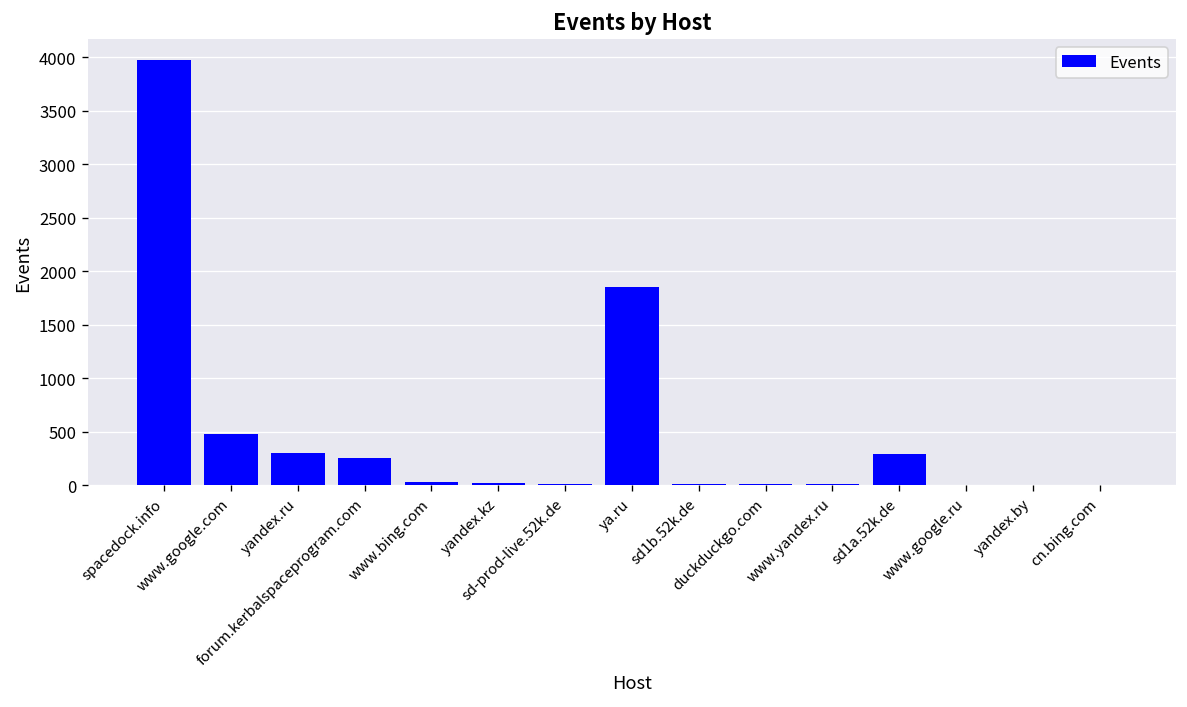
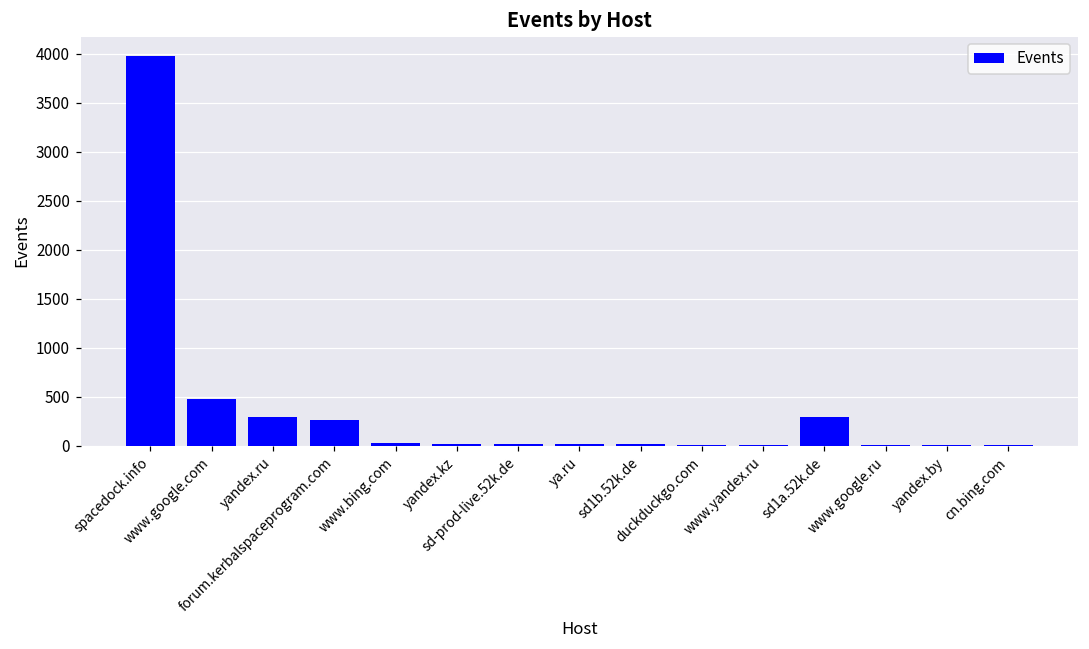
ya.ru: 1900 -> 0
